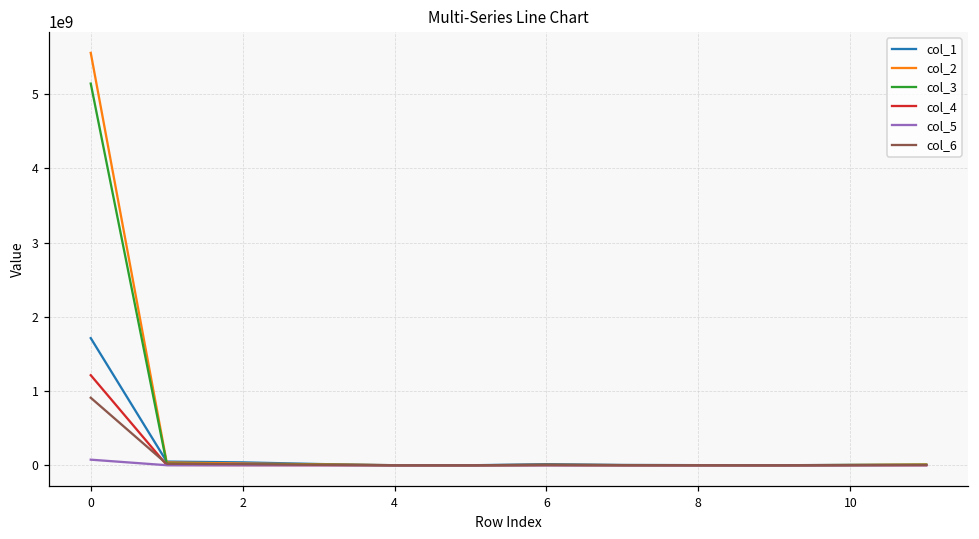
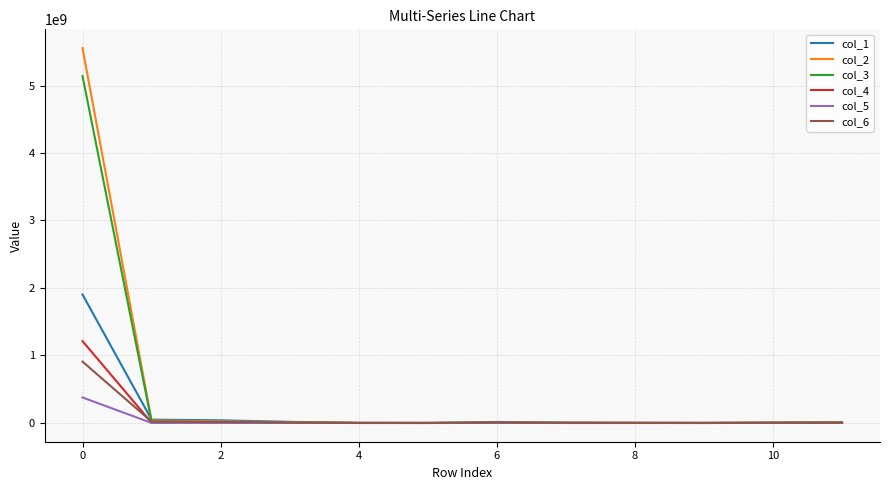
col_1, 0: 1700000000 -> 1900000000
col_5, 0: 100000000 -> 400000000
